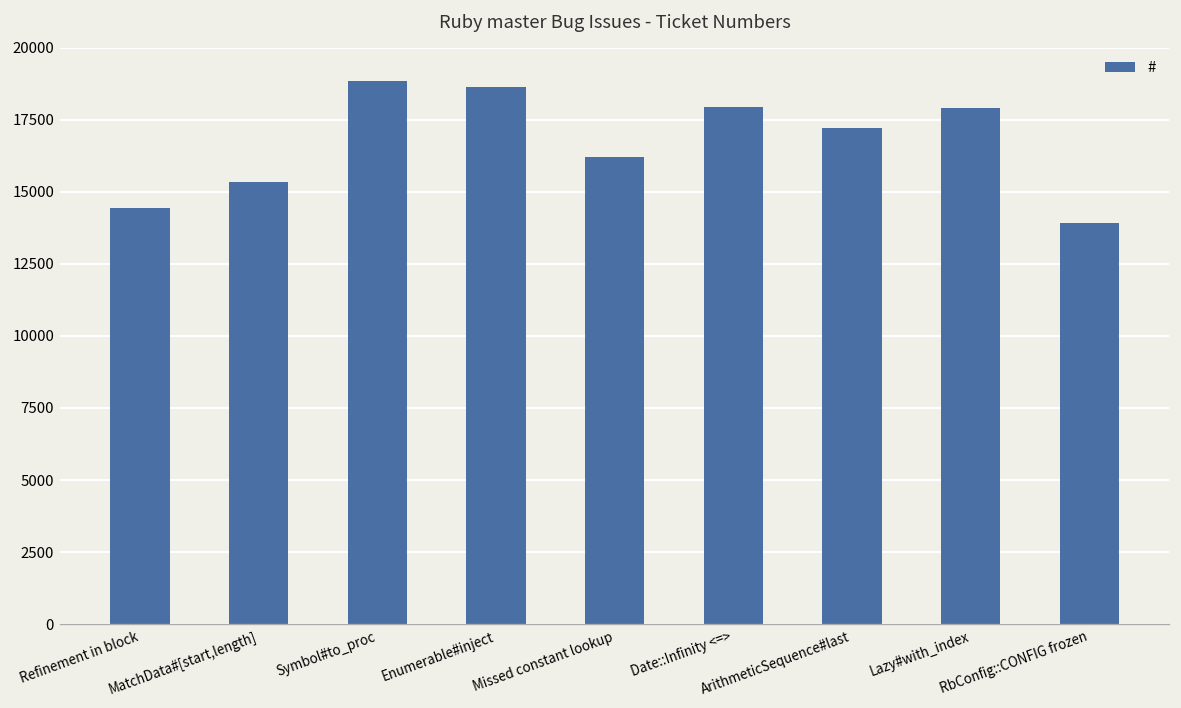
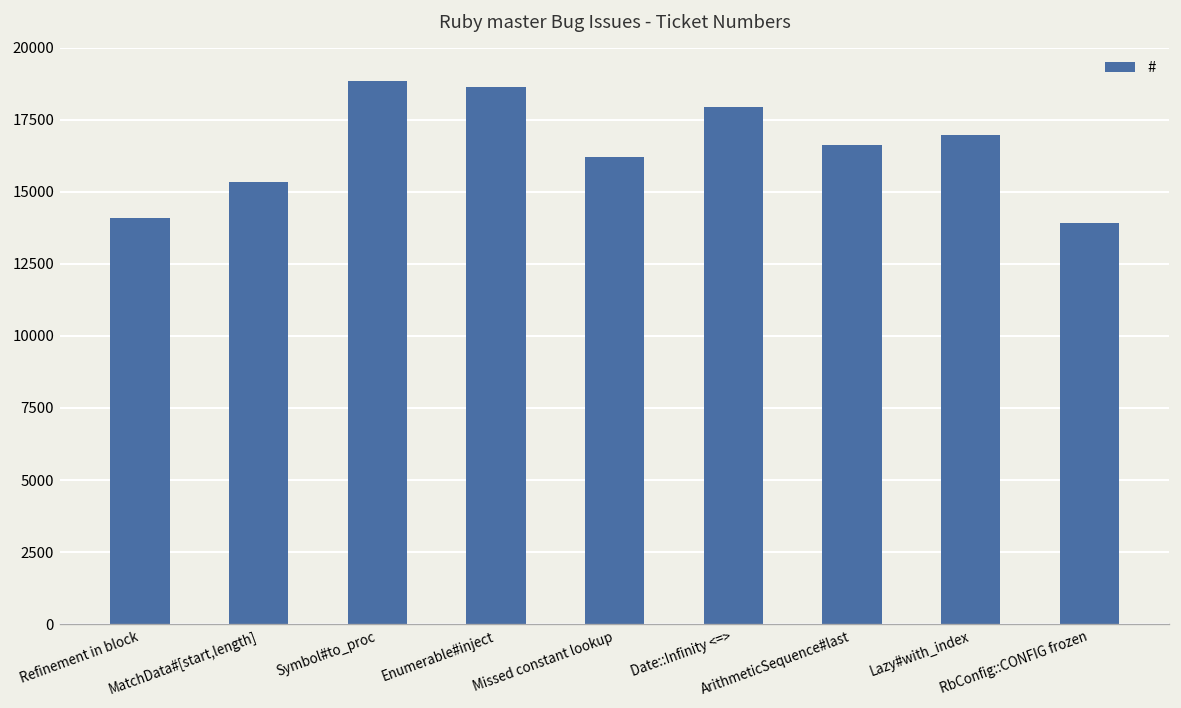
Refinement in block: 14400 -> 14100
ArithmeticSequence#last: 17200 -> 16600
Lazy#with_index: 17900 -> 17000
